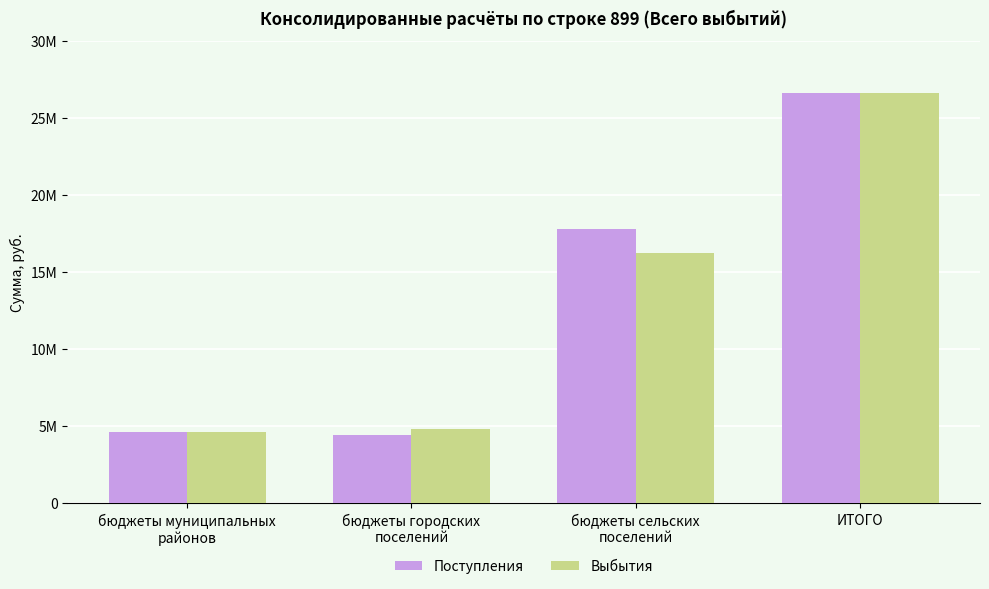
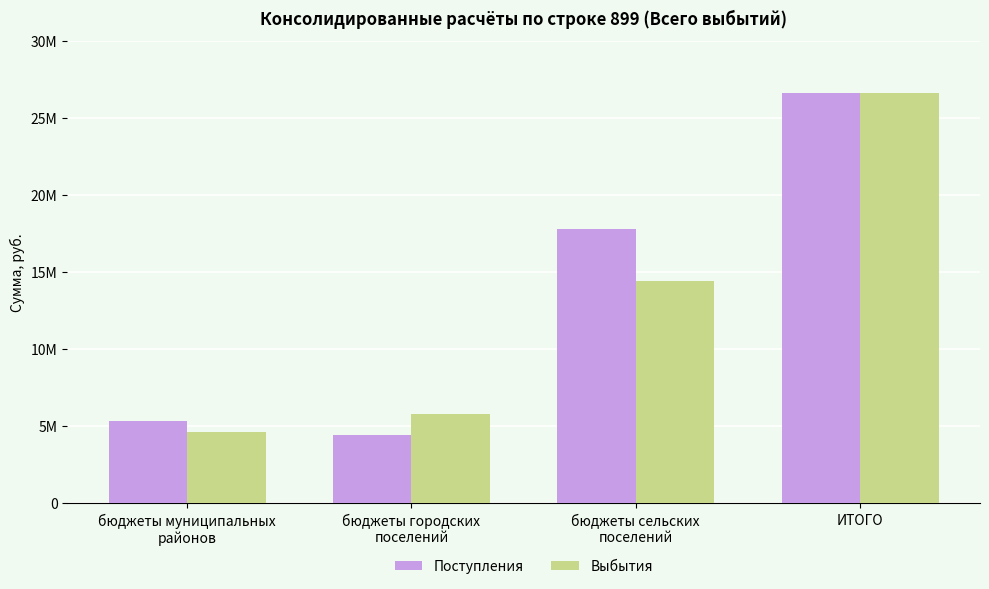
Поступления, бюджеты муниципальных районов: 4600000 -> 5300000
Выбытия, бюджеты городских поселений: 4800000 -> 5800000
Выбытия, бюджеты сельских поселений: 16200000 -> 14400000
